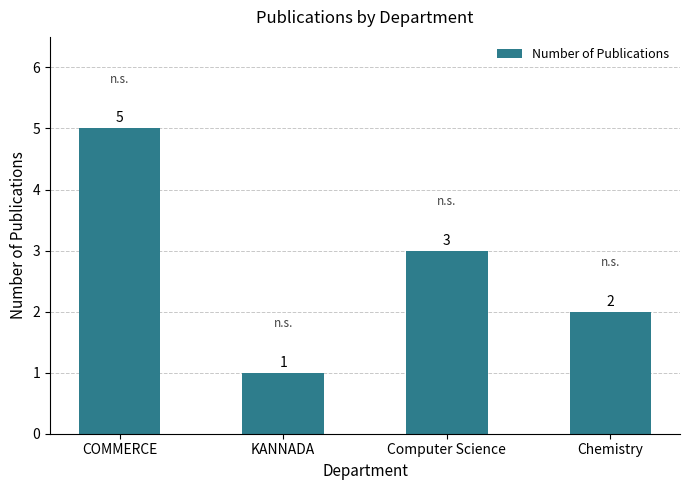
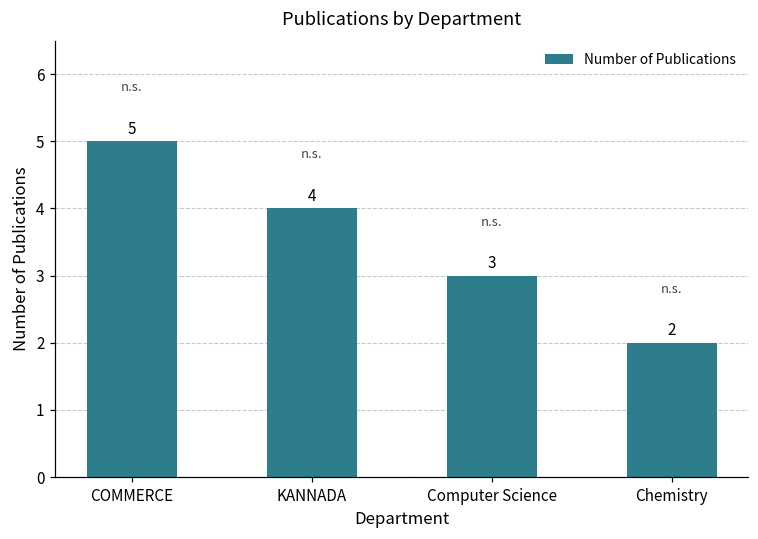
KANNADA: 1 -> 4
